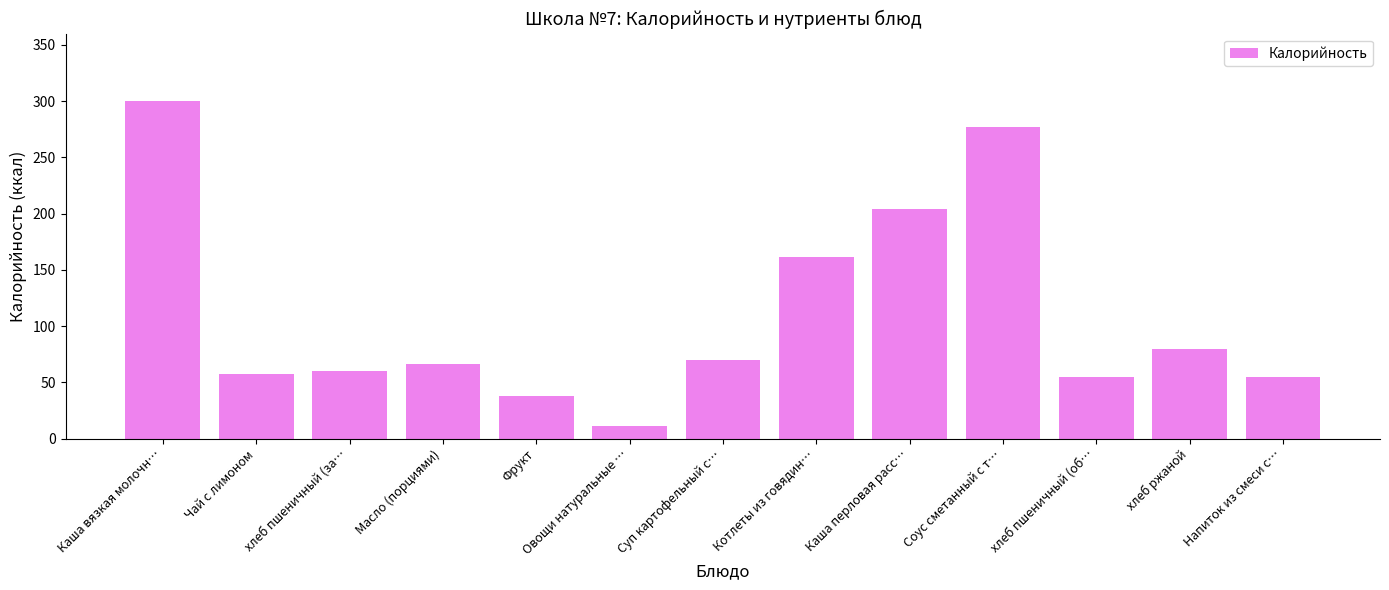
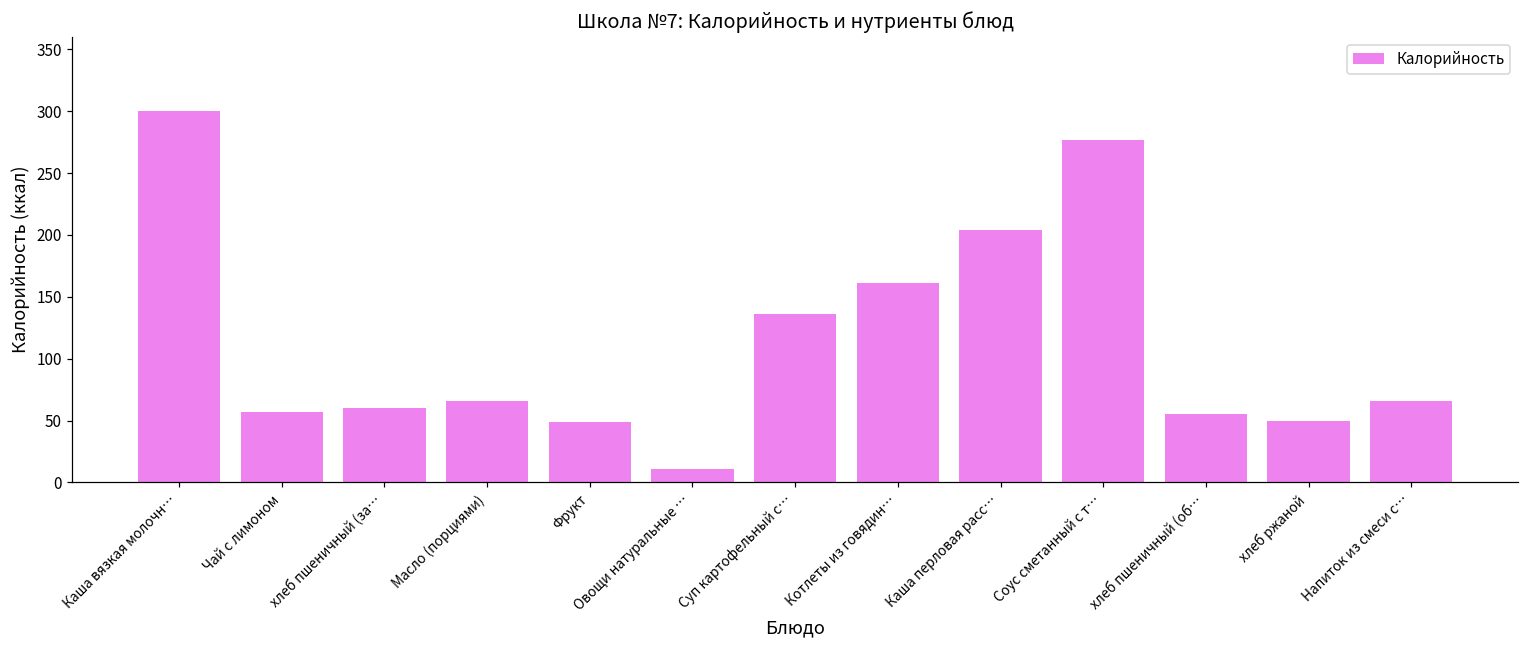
Фрукт: 38 -> 49
Суп картофельный с…: 70 -> 136
хлеб ржаной: 80 -> 50
Напиток из смеси с…: 55 -> 66
